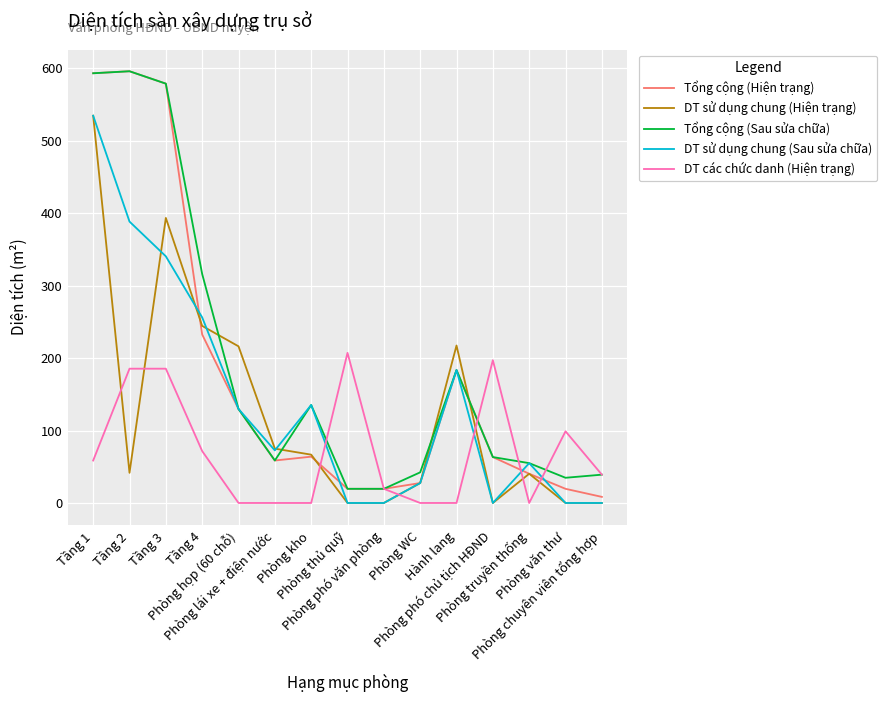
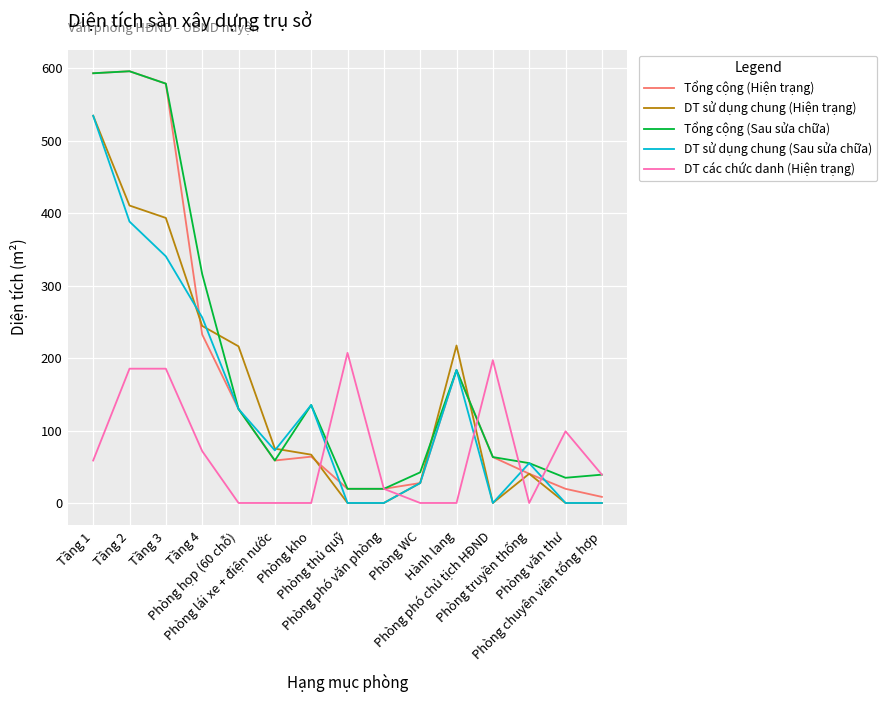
DT sử dụng chung (Hiện trạng), Tầng 2: 40 -> 410
